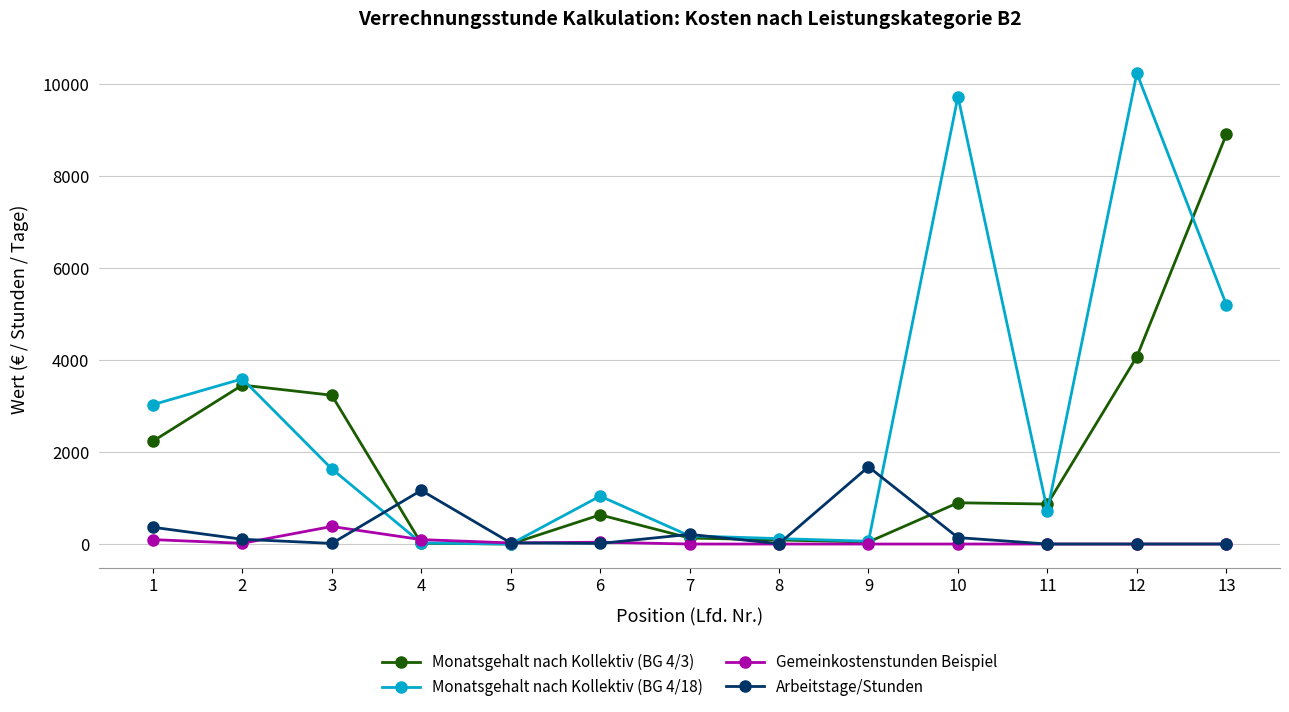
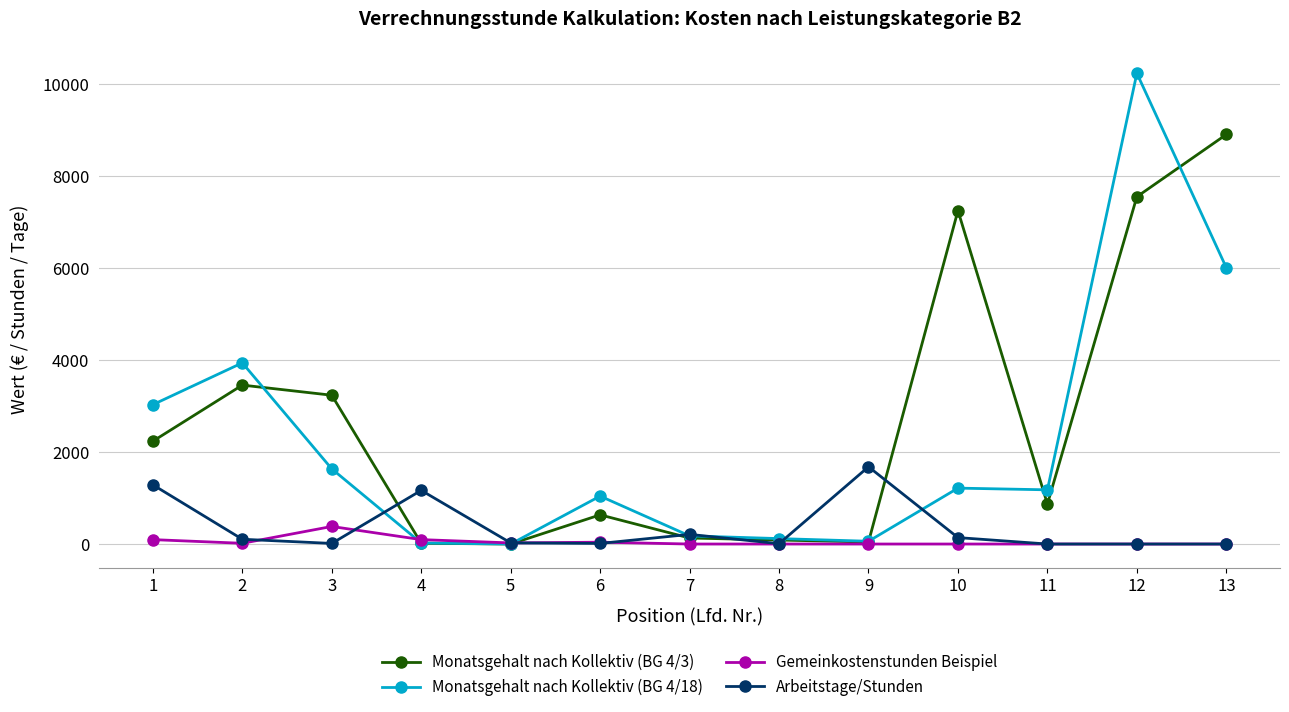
Arbeitstage/Stunden, 1: 400 -> 1300
Monatsgehalt nach Kollektiv (BG 4/18), 2: 3600 -> 3900
Monatsgehalt nach Kollektiv (BG 4/3), 10: 900 -> 7300
Monatsgehalt nach Kollektiv (BG 4/18), 10: 9700 -> 1200
Monatsgehalt nach Kollektiv (BG 4/18), 11: 700 -> 1200
Monatsgehalt nach Kollektiv (BG 4/3), 12: 4100 -> 7600
Monatsgehalt nach Kollektiv (BG 4/18), 13: 5200 -> 6000
